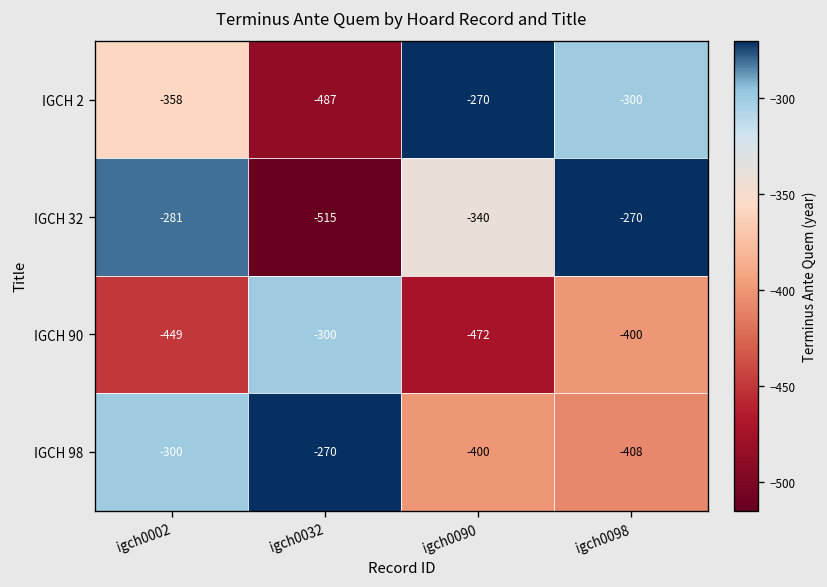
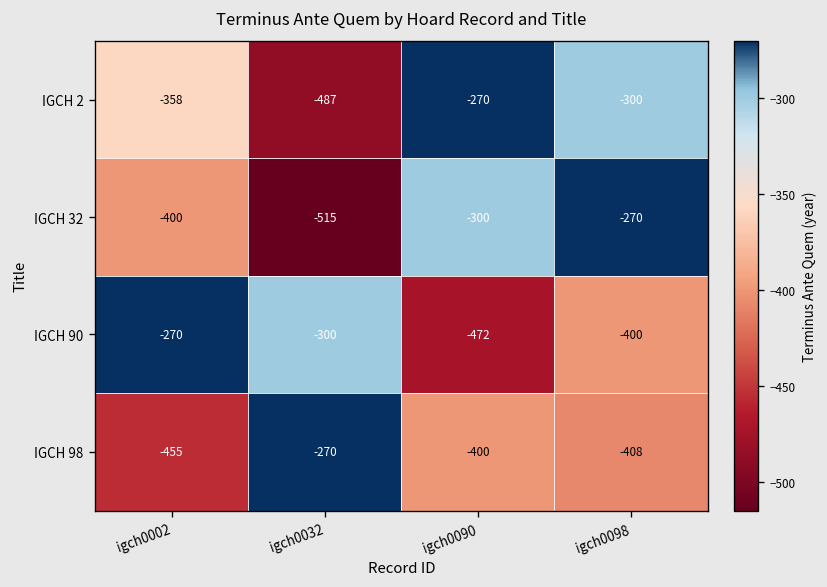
IGCH 32, igch0002: -281 -> -400
IGCH 32, igch0090: -340 -> -300
IGCH 90, igch0002: -449 -> -270
IGCH 98, igch0002: -300 -> -455
